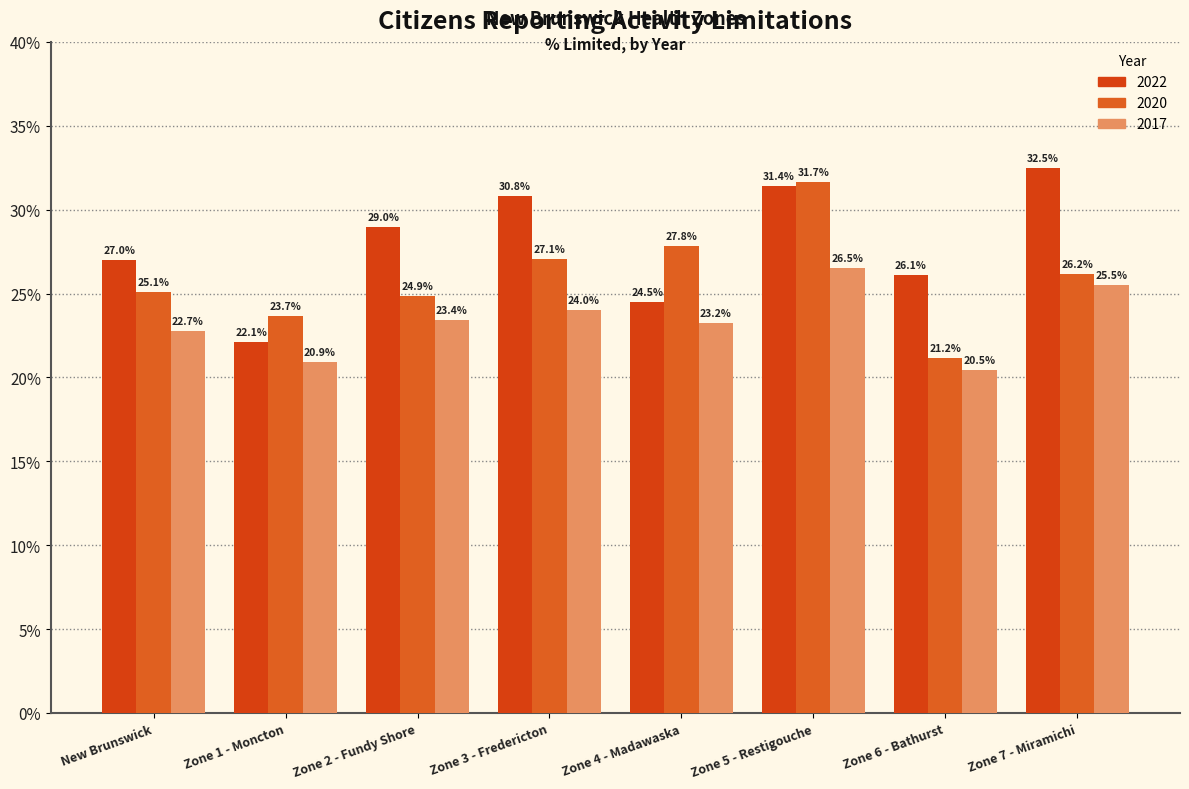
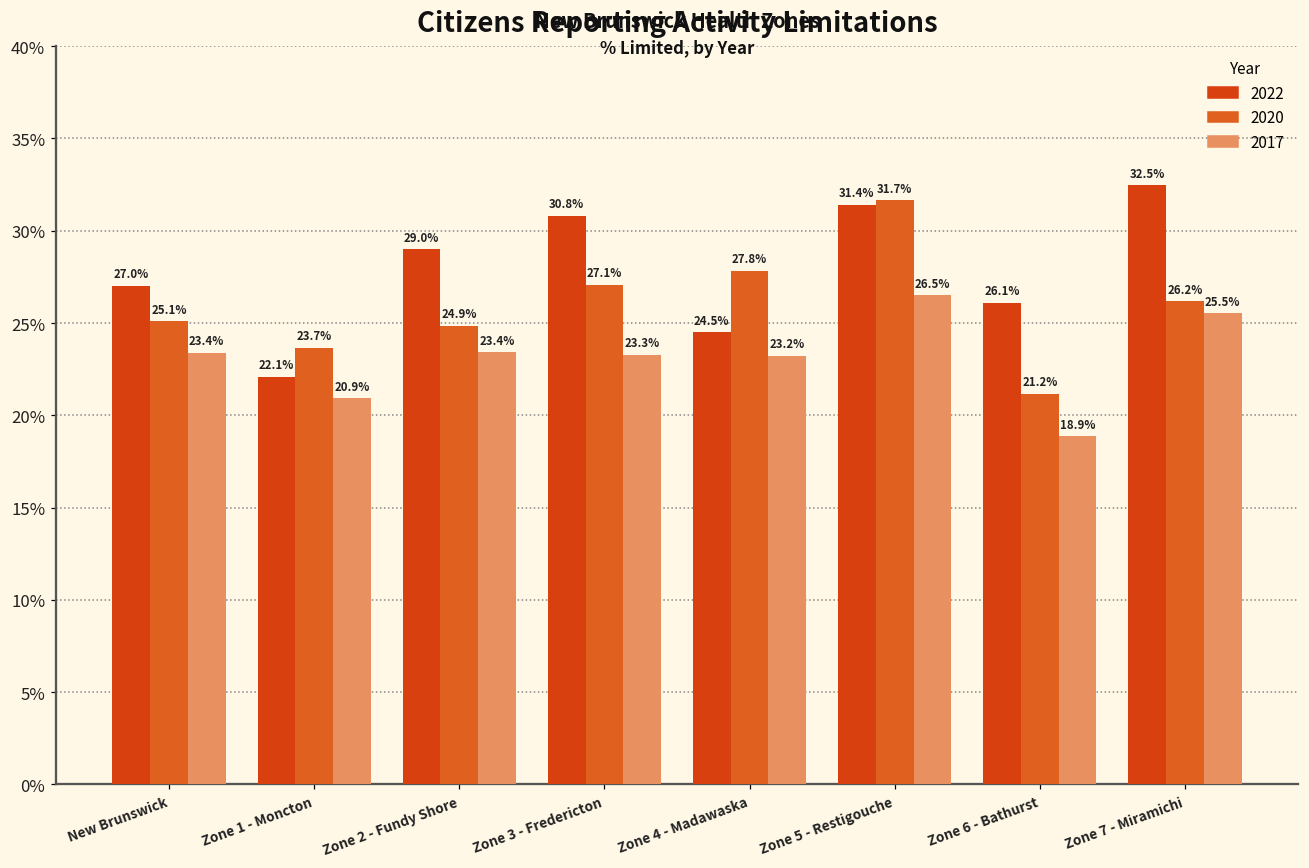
2017, New Brunswick: 22.7% -> 23.4%
2017, Zone 3 - Fredericton: 24.0% -> 23.3%
2017, Zone 6 - Bathurst: 20.5% -> 18.9%
